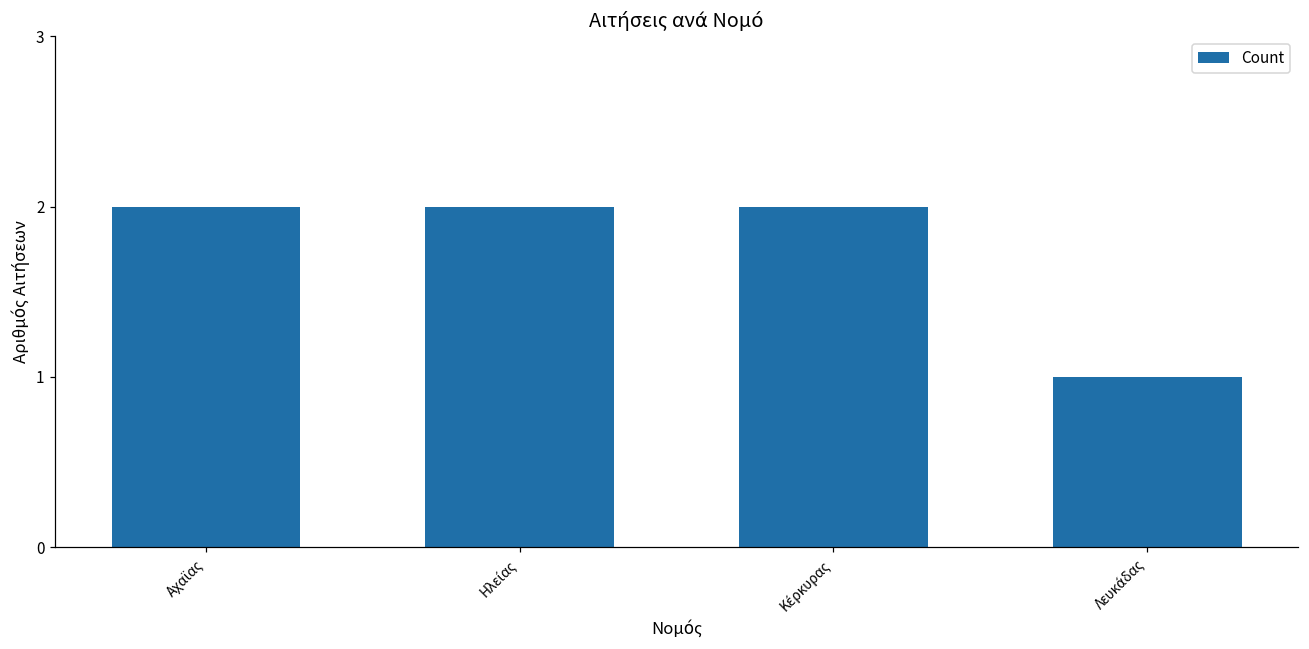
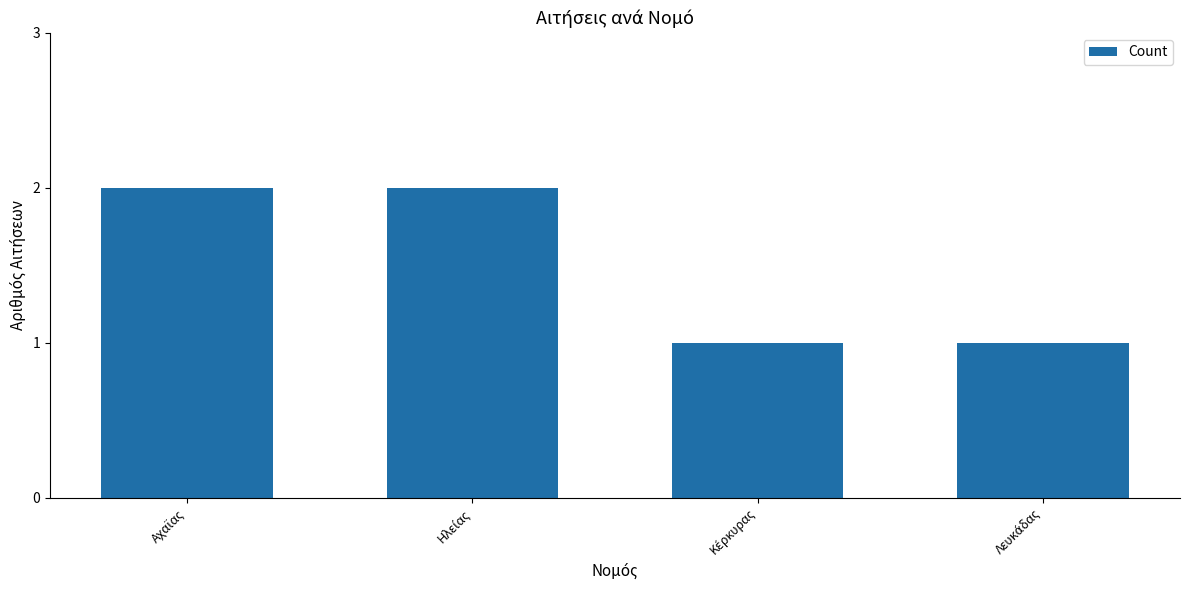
Κέρκυρας: 2 -> 1
